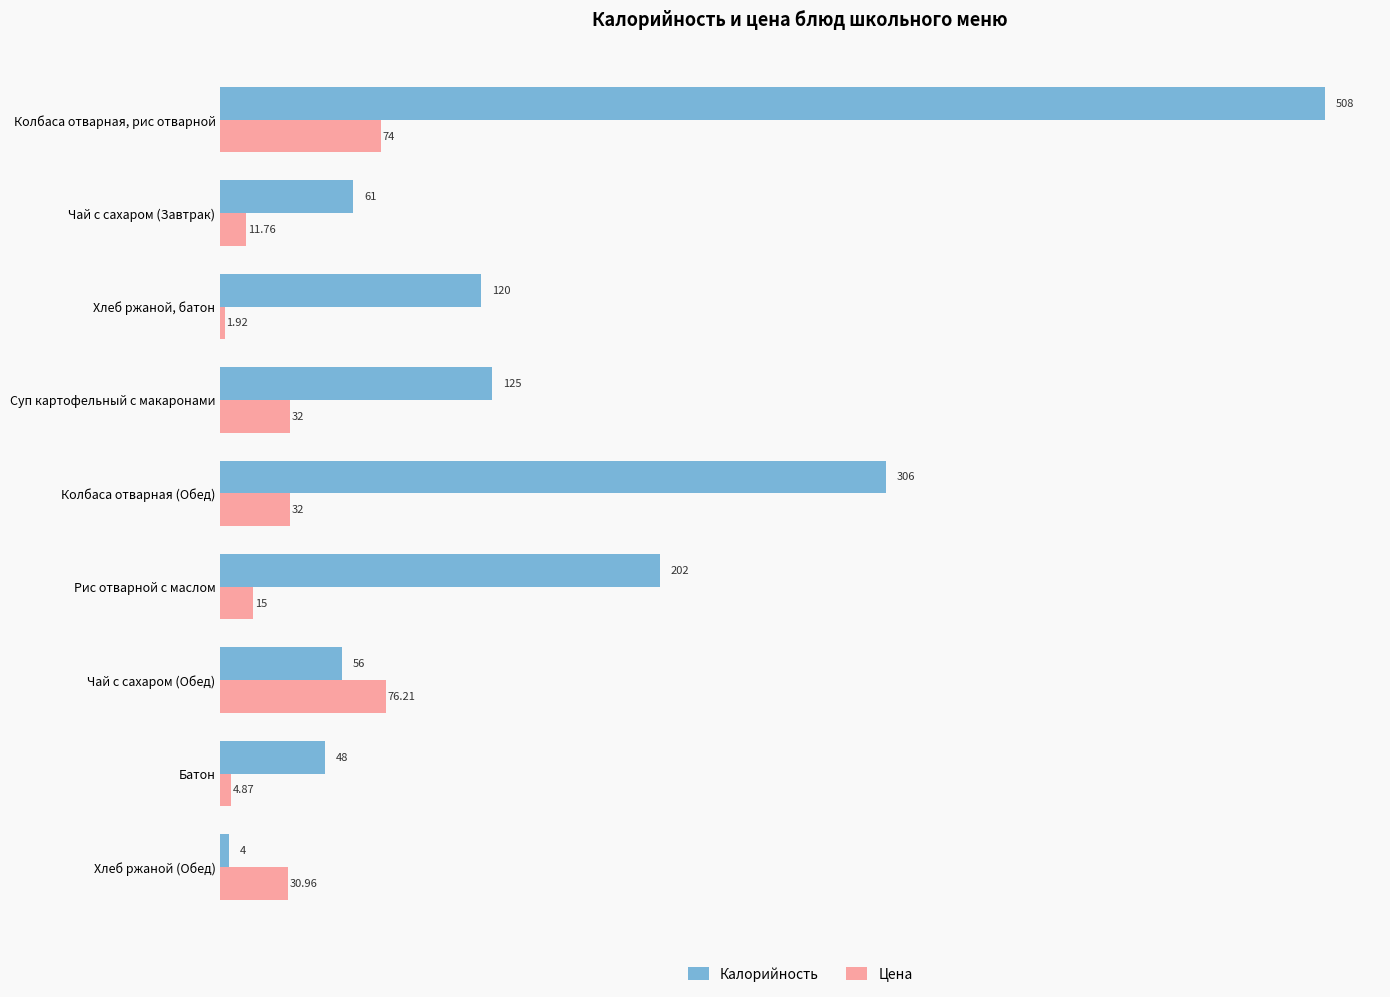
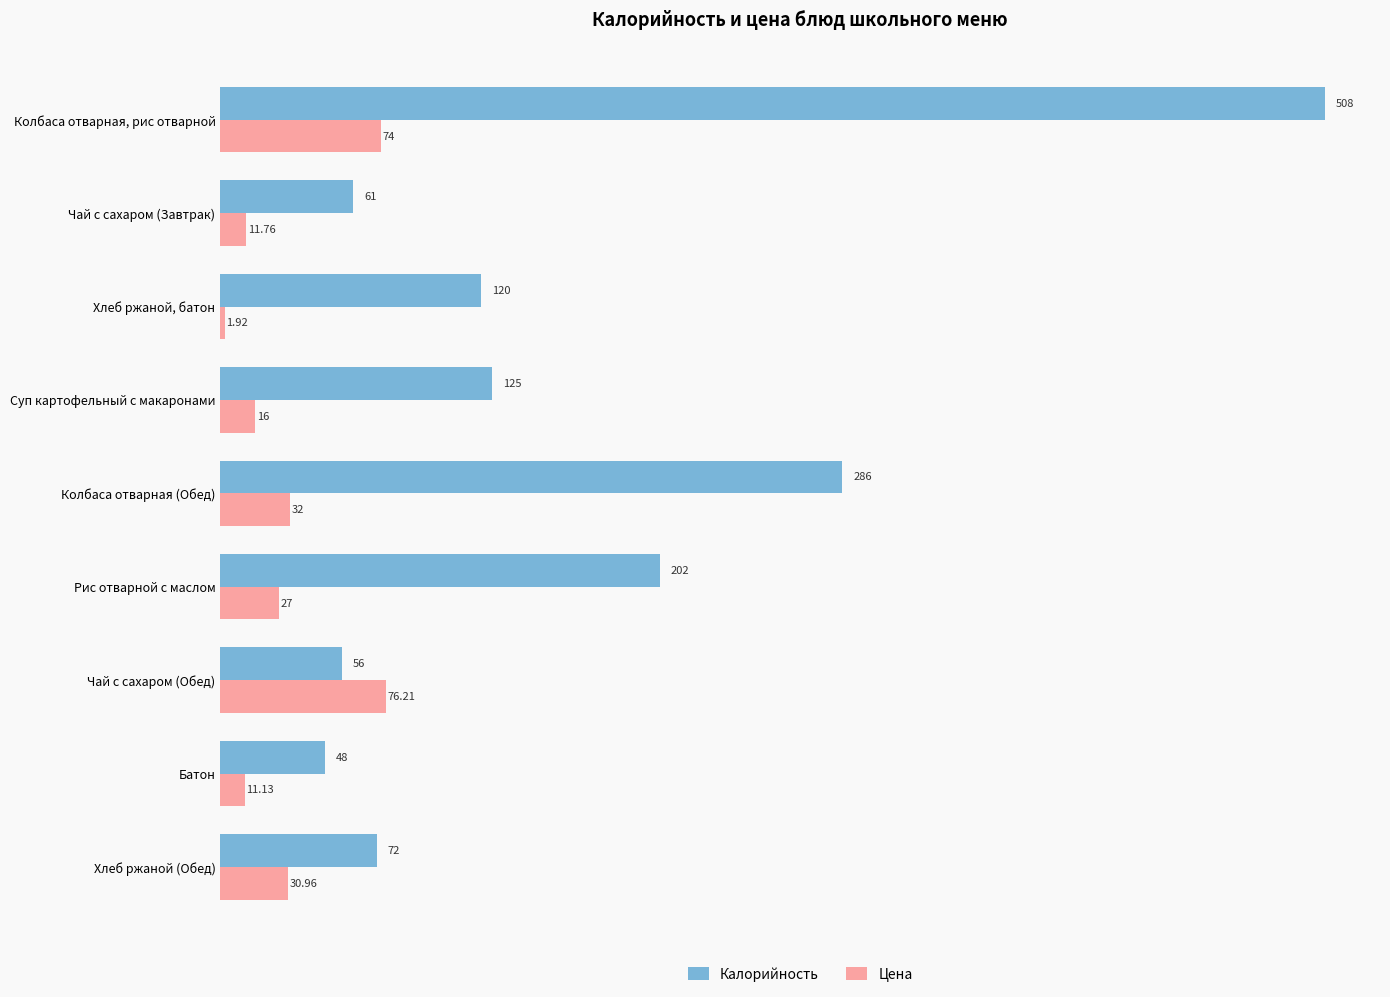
Цена, Суп картофельный с макаронами: 32 -> 16
Калорийность, Колбаса отварная (Обед): 306 -> 286
Цена, Рис отварной с маслом: 15 -> 27
Цена, Батон: 4.87 -> 11.13
Калорийность, Хлеб ржаной (Обед): 4 -> 72
